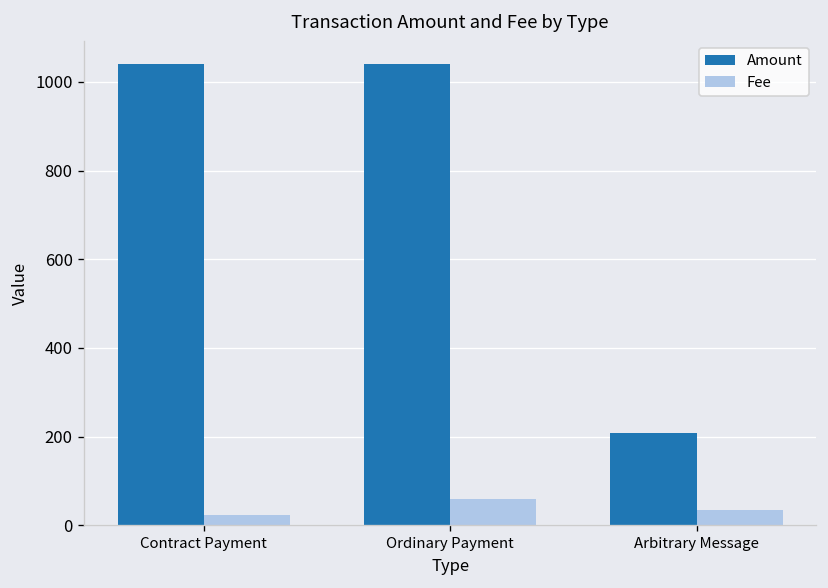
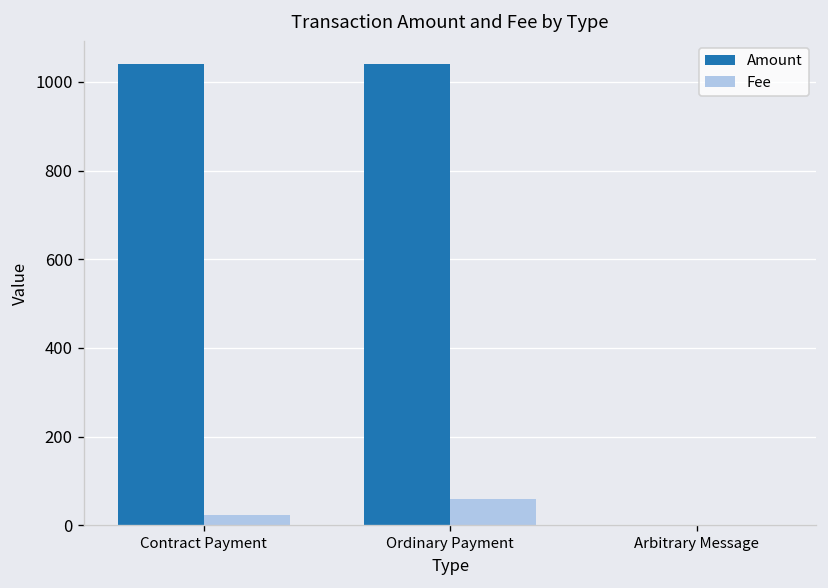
Amount, Arbitrary Message: 210 -> 0
Fee, Arbitrary Message: 30 -> 0
